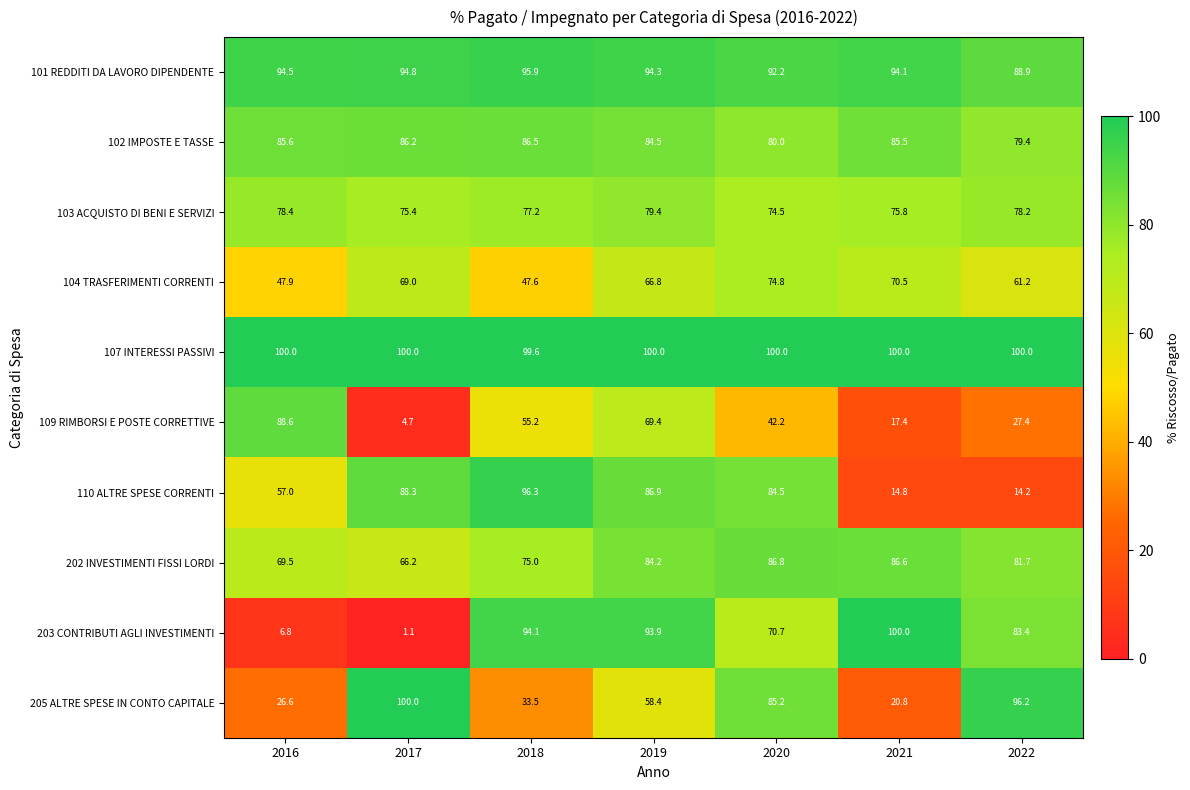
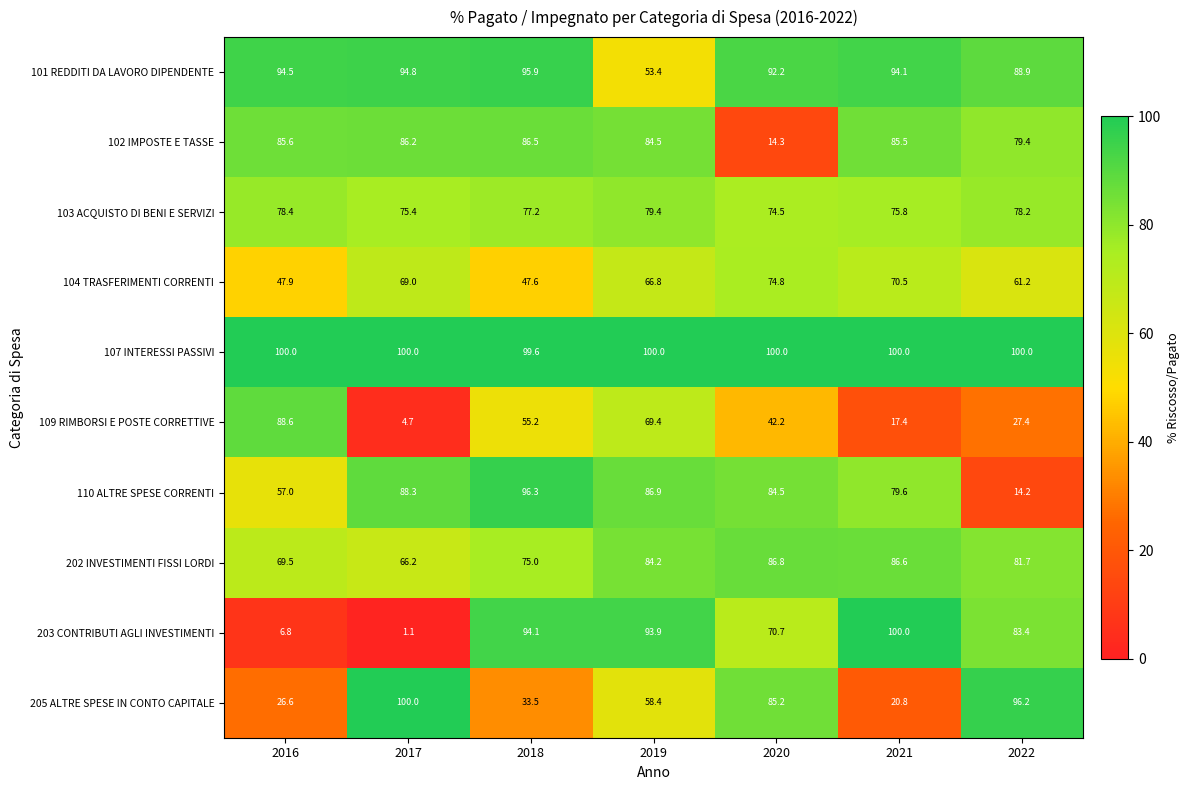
101 REDDITI DA LAVORO DIPENDENTE, 2019: 94.3 -> 53.4
102 IMPOSTE E TASSE, 2020: 80.0 -> 14.3
110 ALTRE SPESE CORRENTI, 2021: 14.8 -> 79.6
